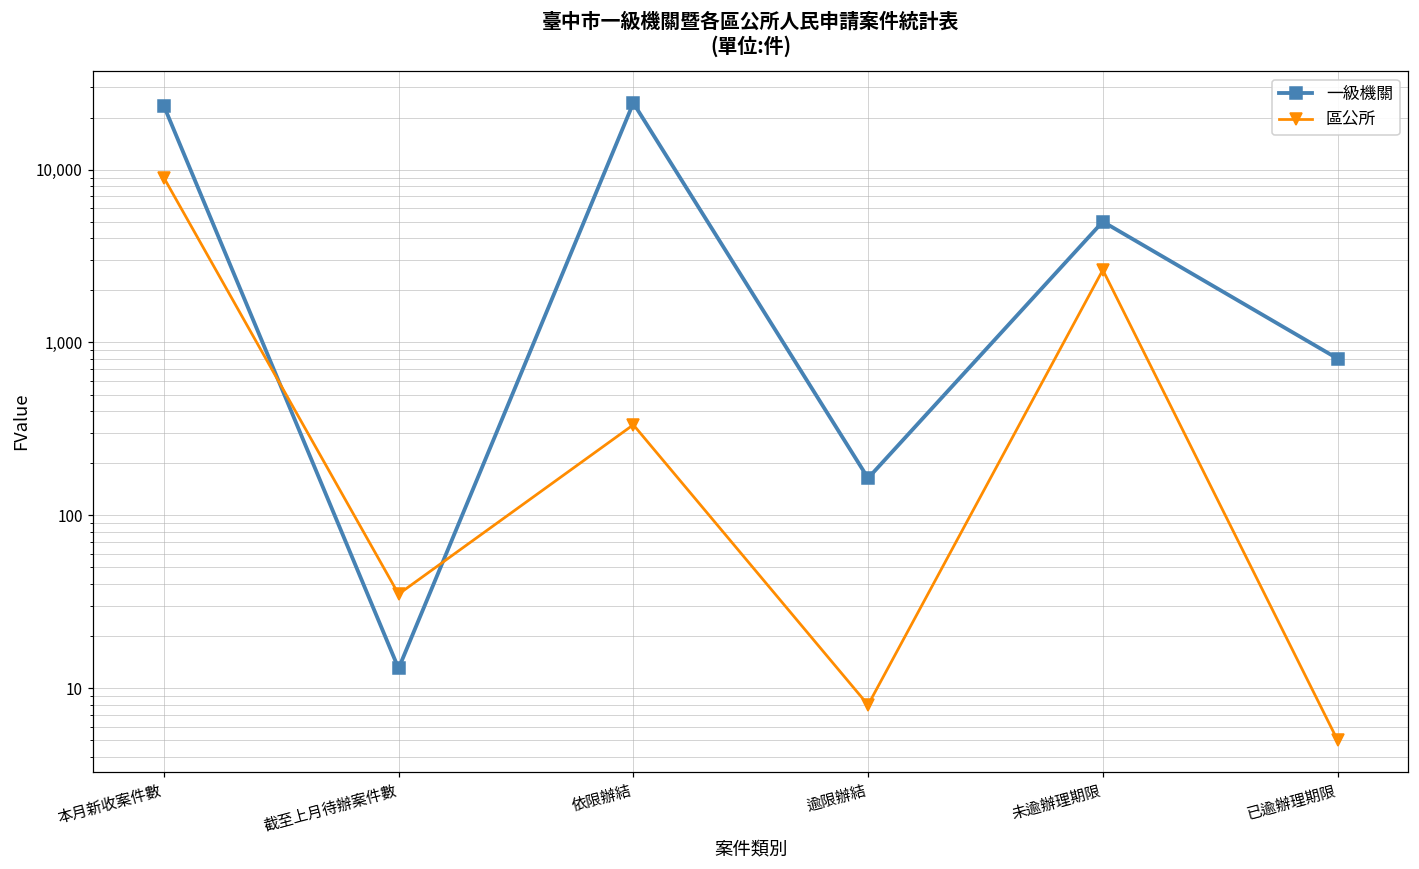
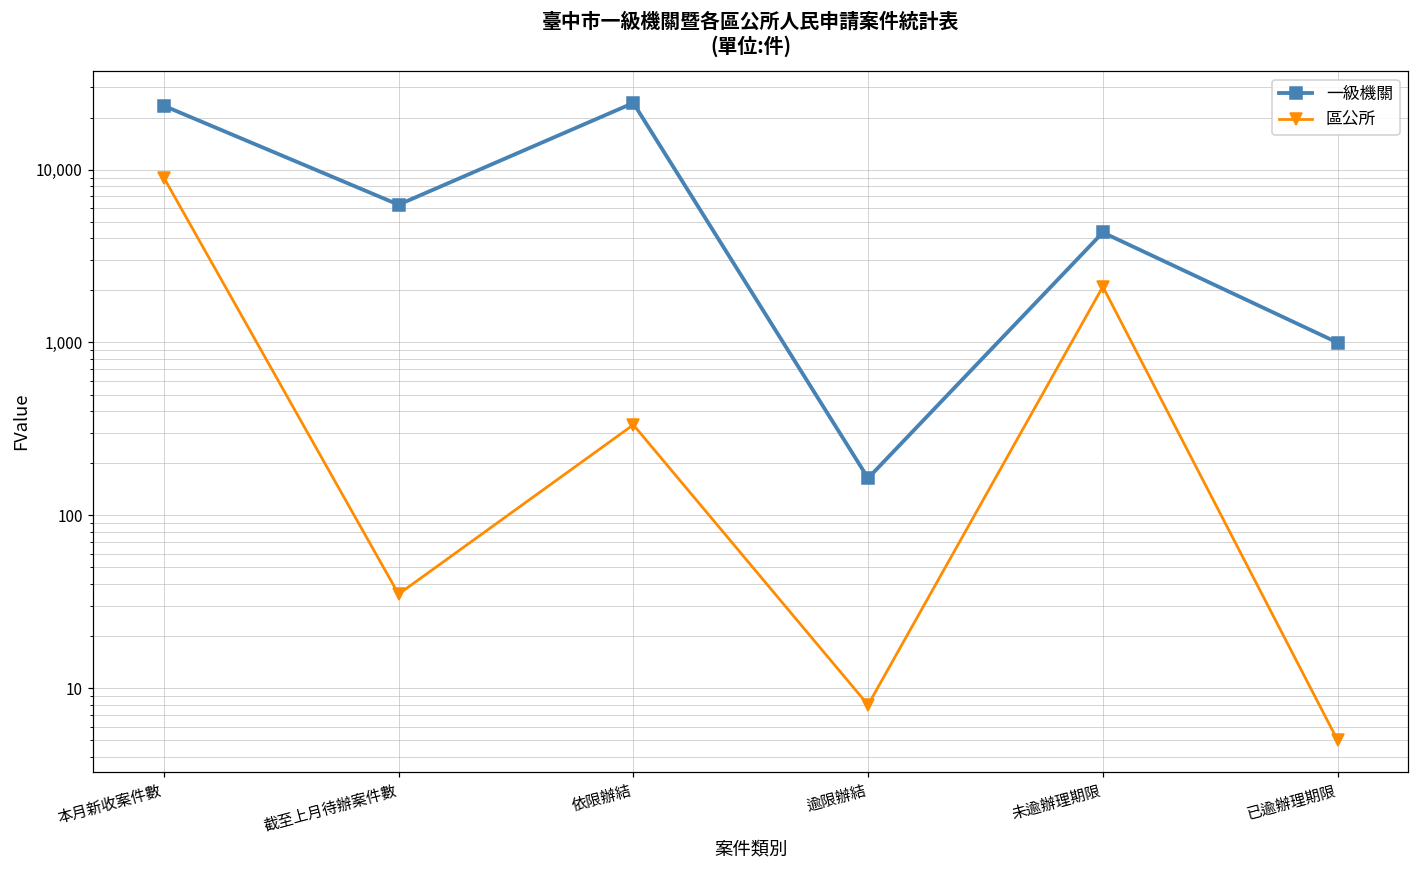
一級機關, 截至上月待辦案件數: 13 -> 6,300
一級機關, 未逾辦理期限: 5,000 -> 4,300
區公所, 未逾辦理期限: 2,600 -> 2,100
一級機關, 已逾辦理期限: 800 -> 1,000
